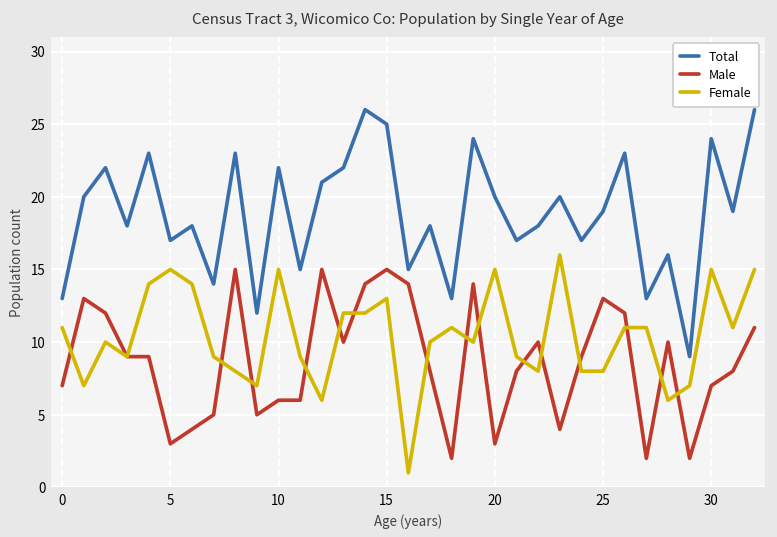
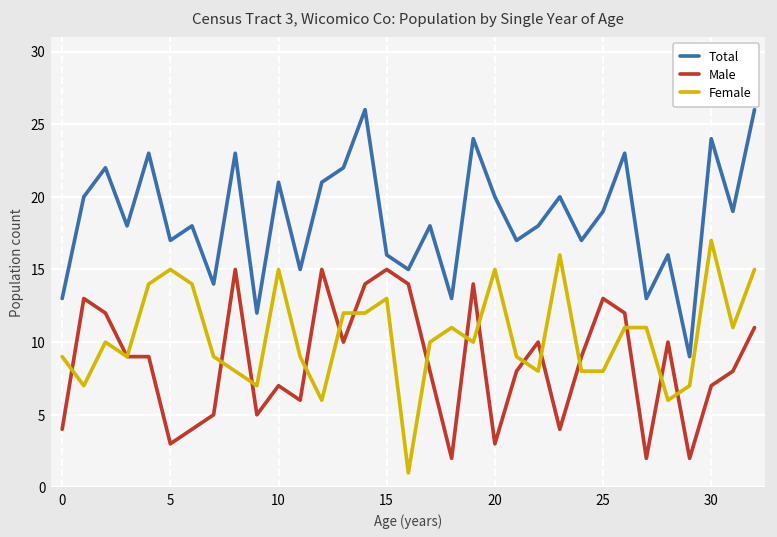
Male, 0: 7 -> 4
Female, 0: 11 -> 9
Total, 10: 22 -> 21
Male, 10: 6 -> 7
Total, 15: 25 -> 16
Female, 30: 15 -> 17
